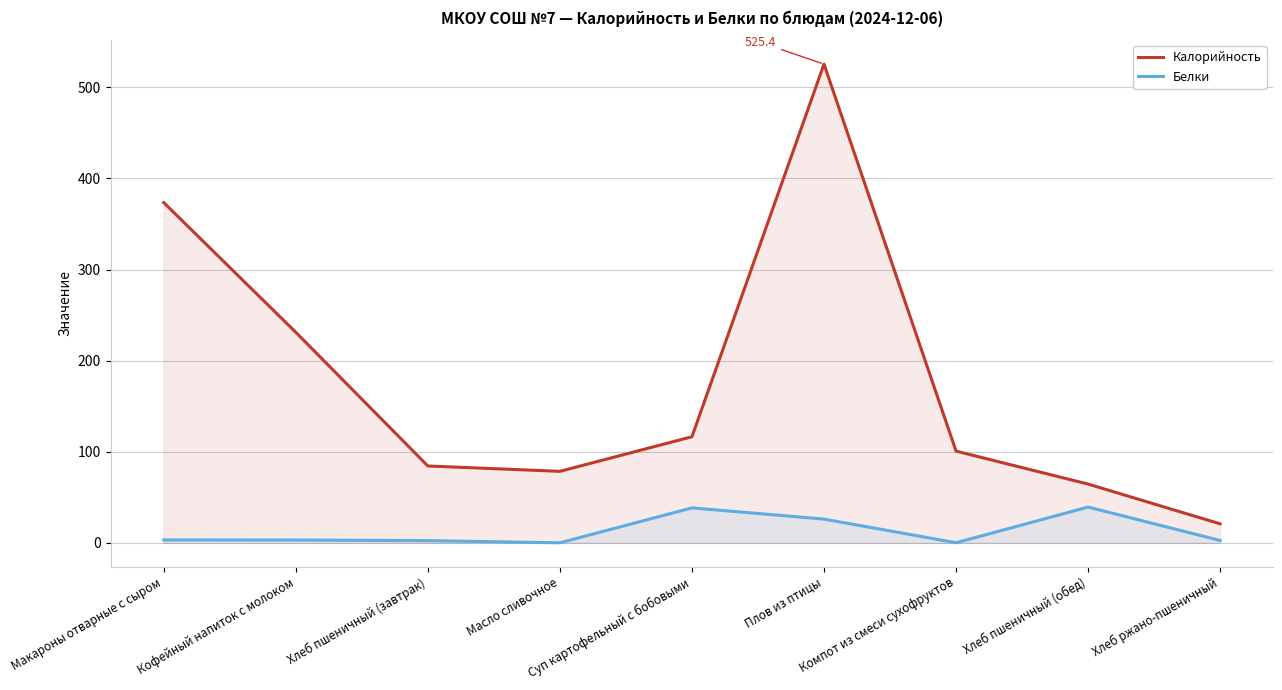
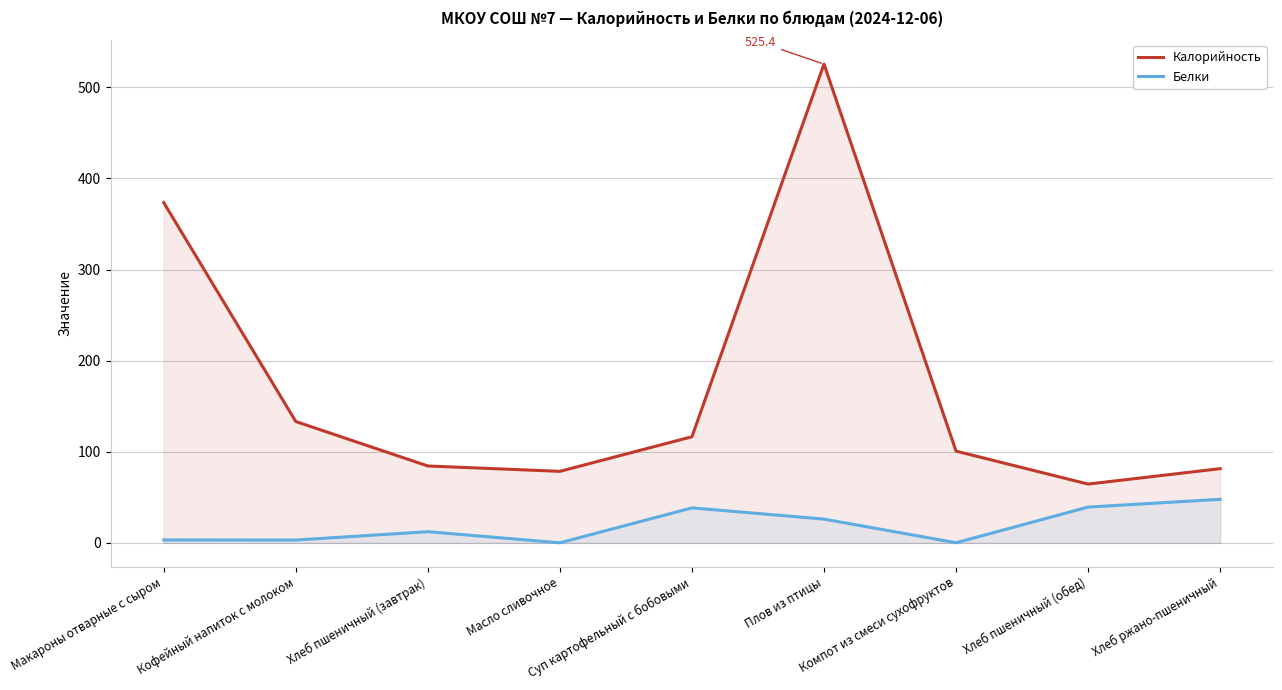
Калорийность, Кофейный напиток с молоком: 230 -> 130
Белки, Хлеб пшеничный (завтрак): 0 -> 10
Калорийность, Хлеб ржано-пшеничный: 20 -> 80
Белки, Хлеб ржано-пшеничный: 0 -> 50
